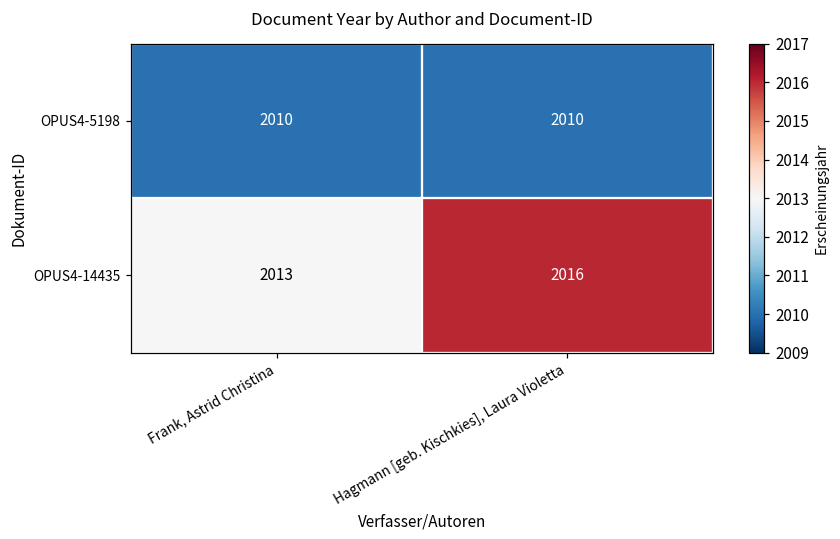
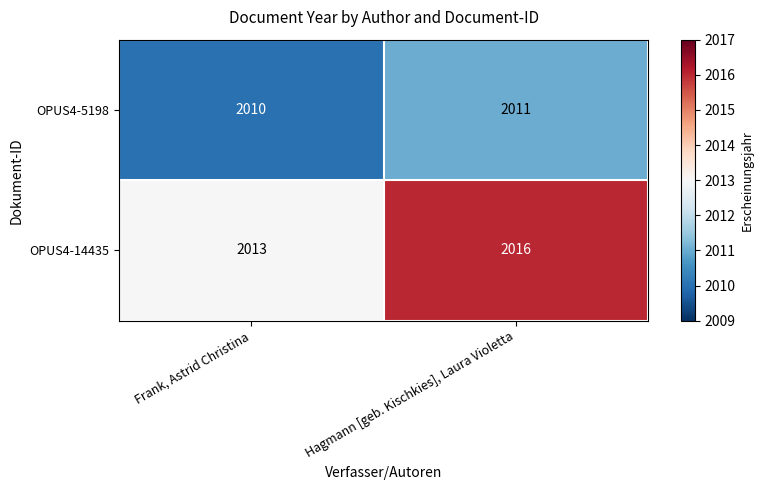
OPUS4-5198, Hagmann [geb. Kischkies], Laura Violetta: 2010 -> 2011
